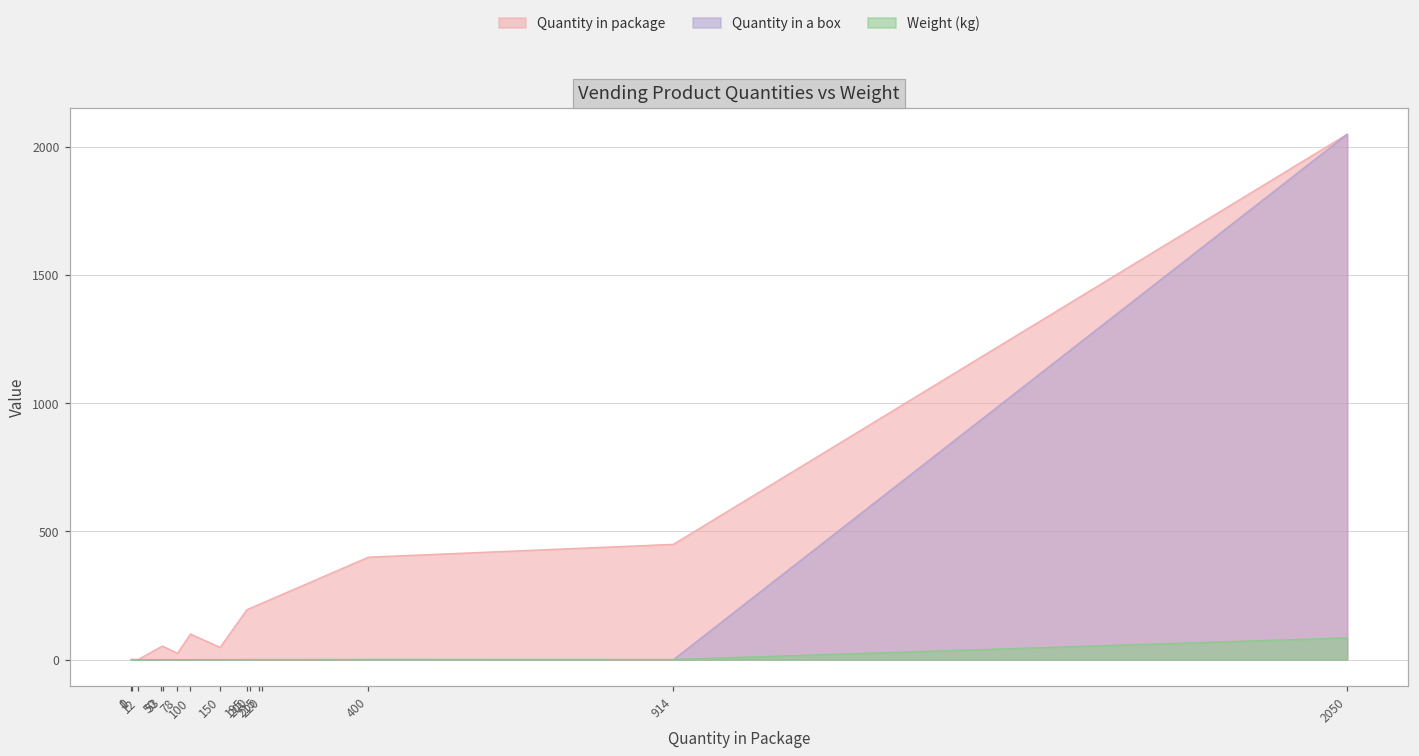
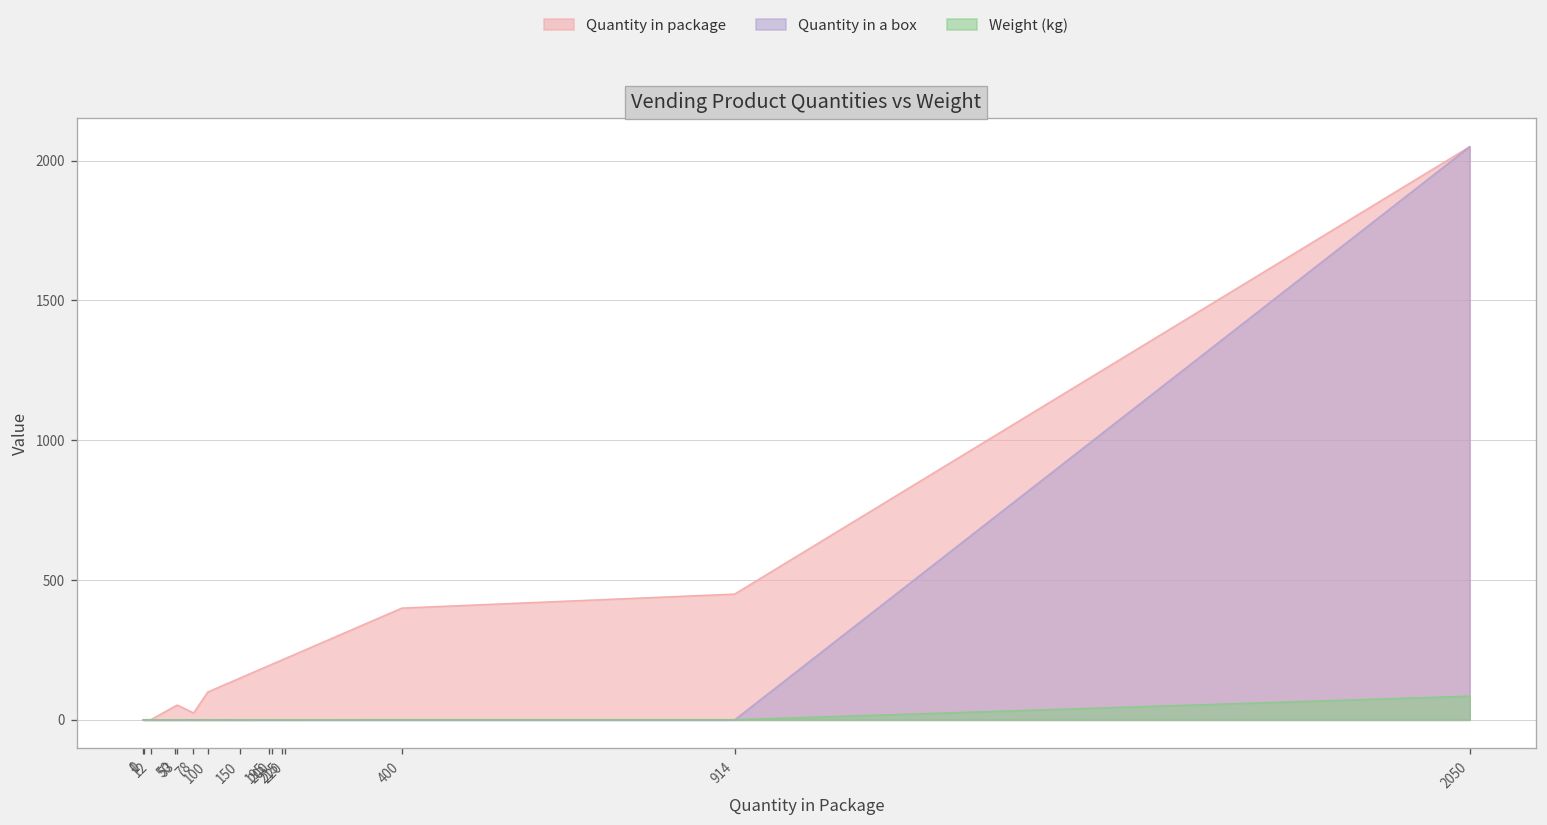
Quantity in package, 150: 50 -> 150
